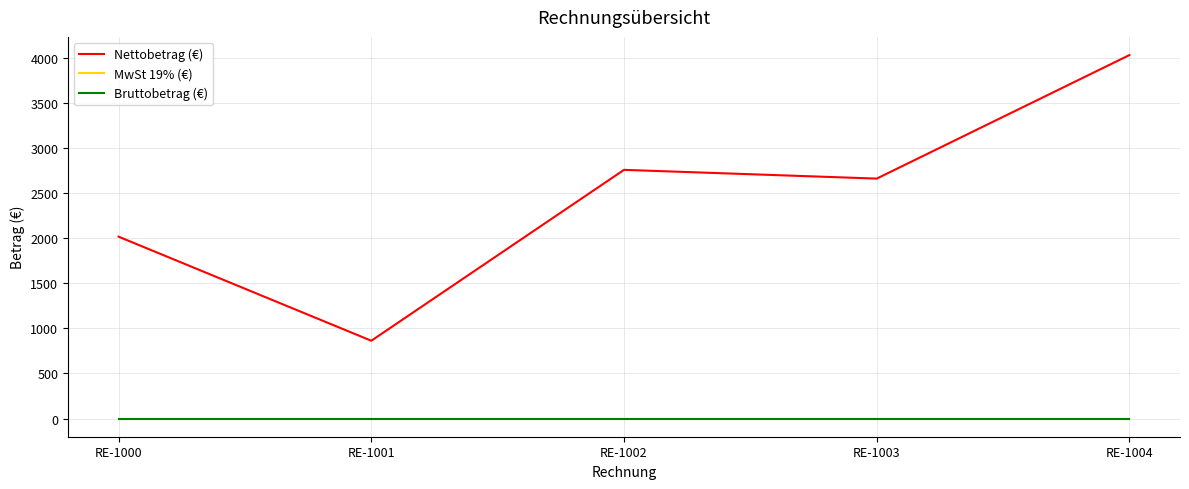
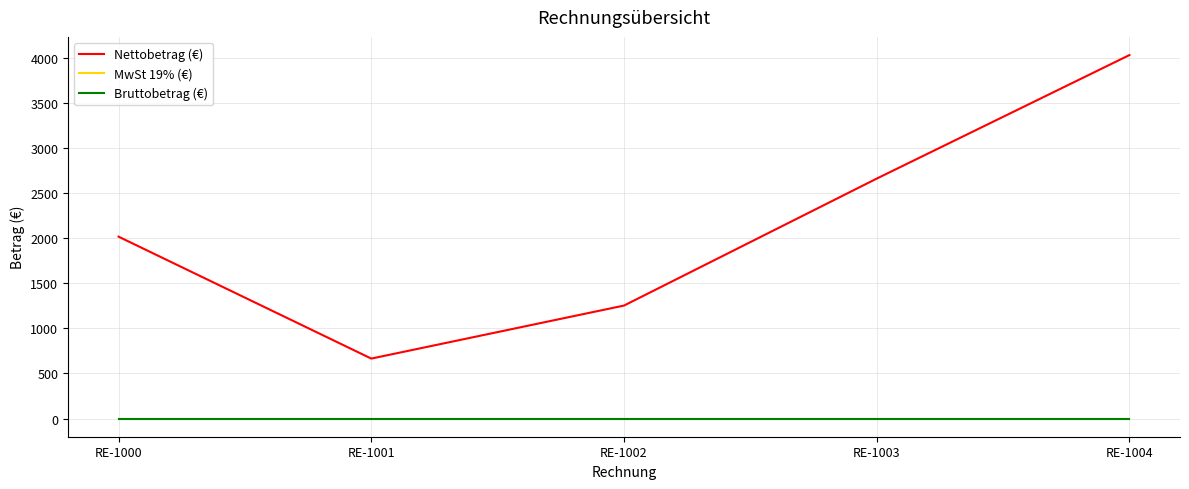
Nettobetrag (€), RE-1001: 900 -> 700
Nettobetrag (€), RE-1002: 2800 -> 1300
